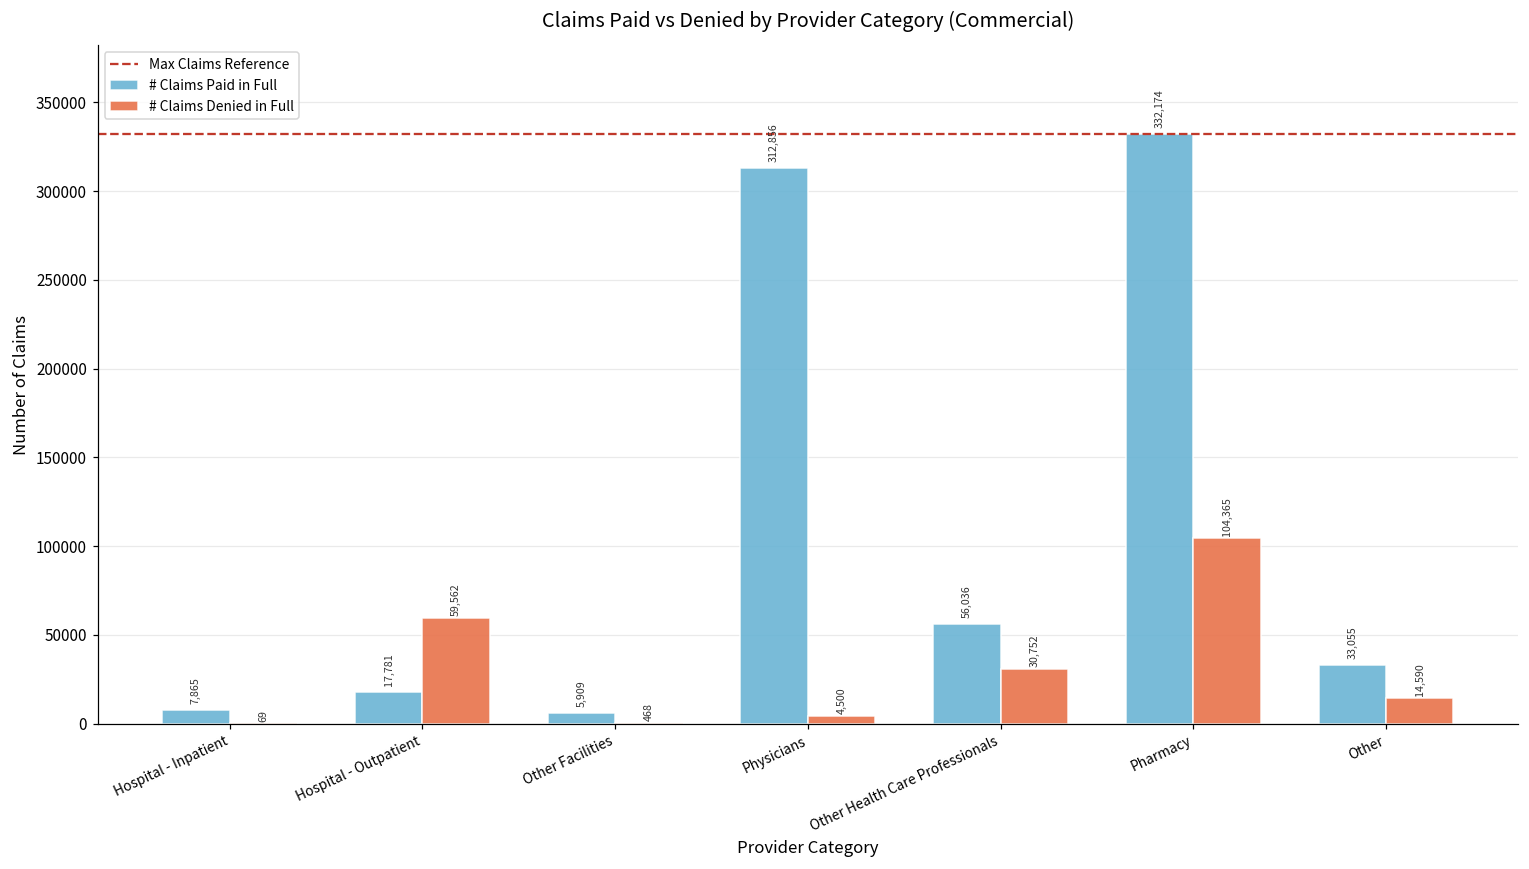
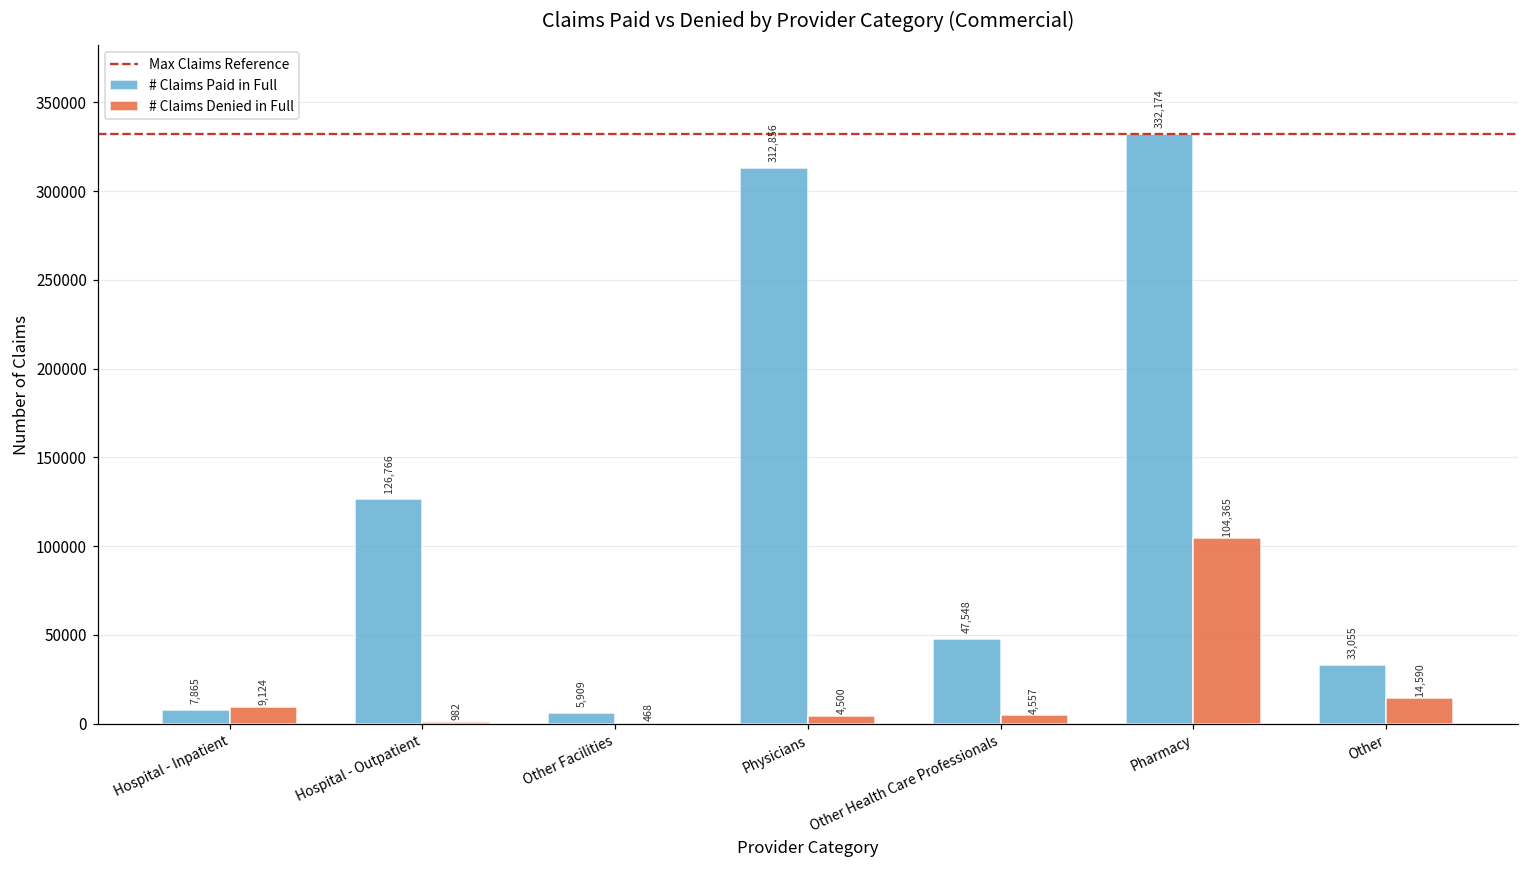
# Claims Denied in Full, Hospital - Inpatient: 69 -> 9,124
# Claims Paid in Full, Hospital - Outpatient: 17,781 -> 126,766
# Claims Denied in Full, Hospital - Outpatient: 59,562 -> 982
# Claims Paid in Full, Other Health Care Professionals: 56,036 -> 47,548
# Claims Denied in Full, Other Health Care Professionals: 30,752 -> 4,557
